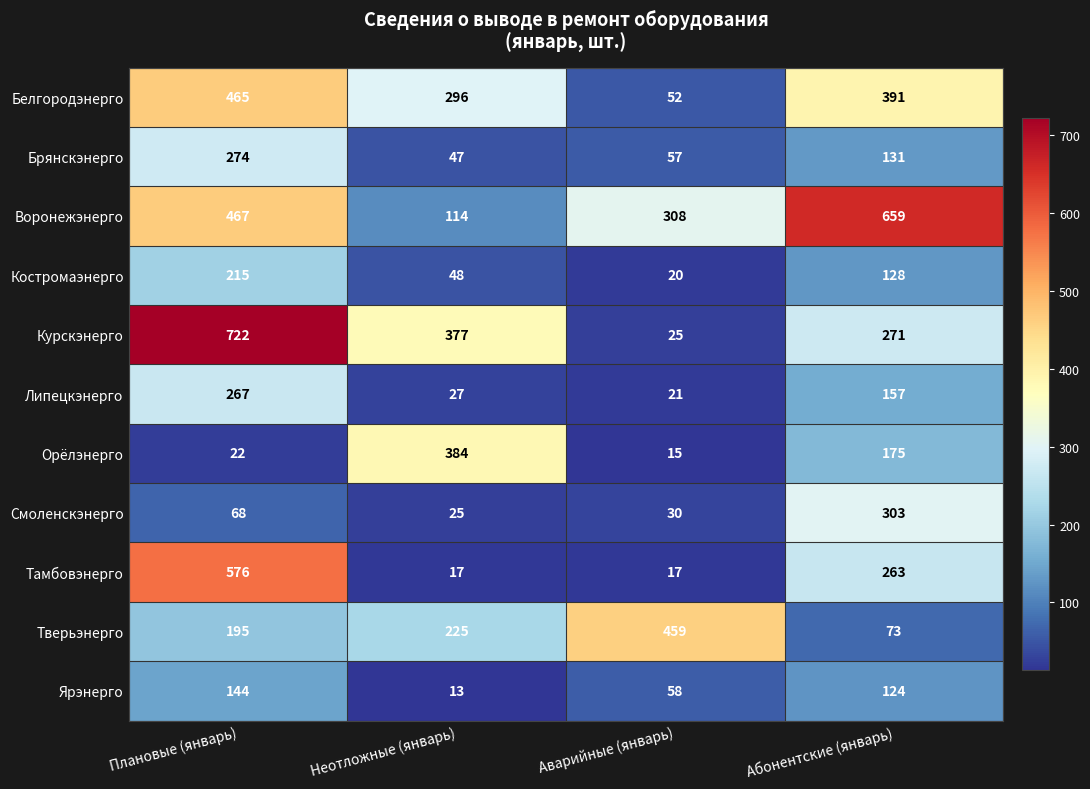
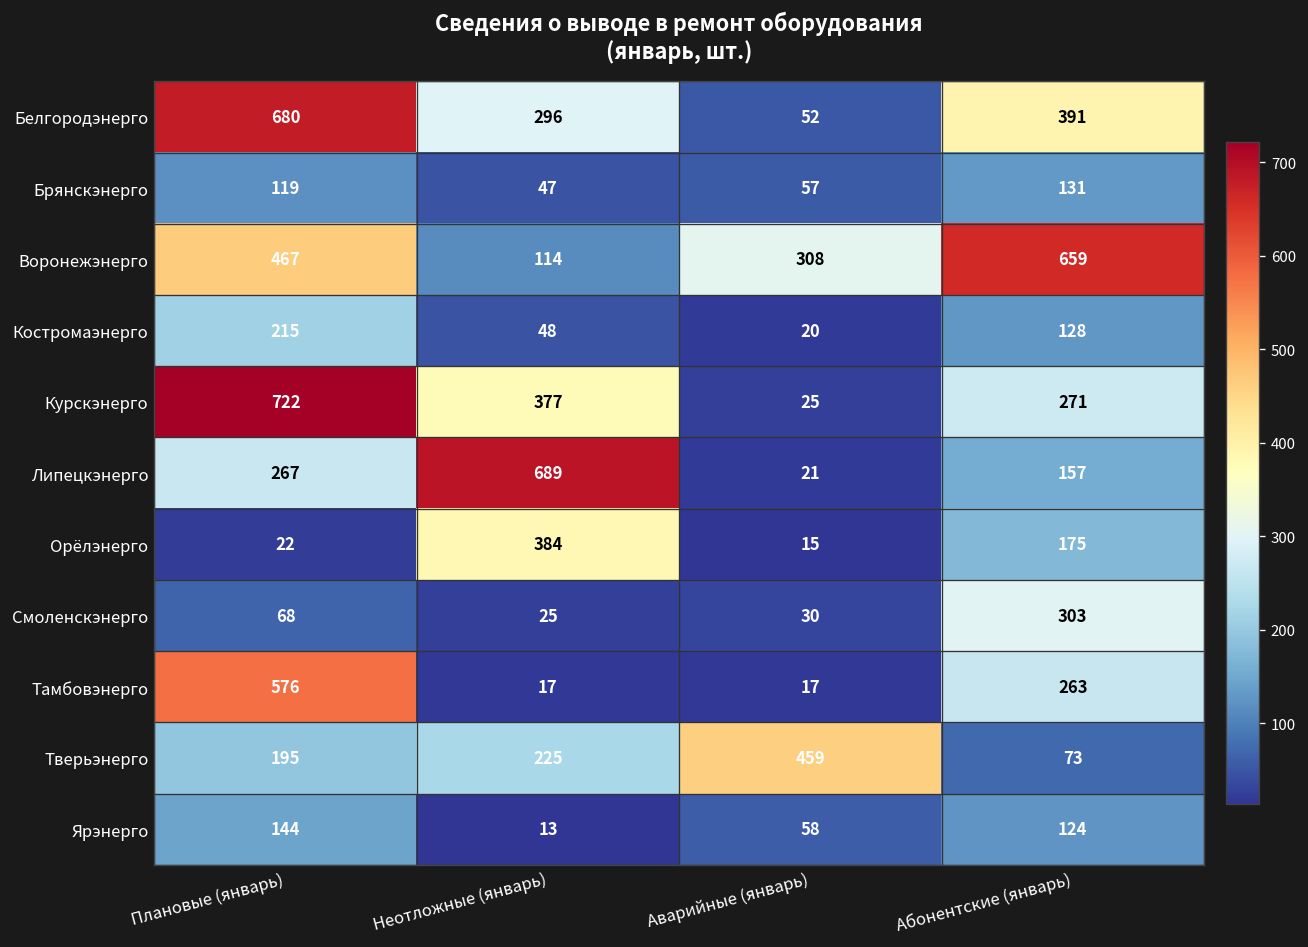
Белгородэнерго, Плановые (январь): 465 -> 680
Брянскэнерго, Плановые (январь): 274 -> 119
Липецкэнерго, Неотложные (январь): 27 -> 689
